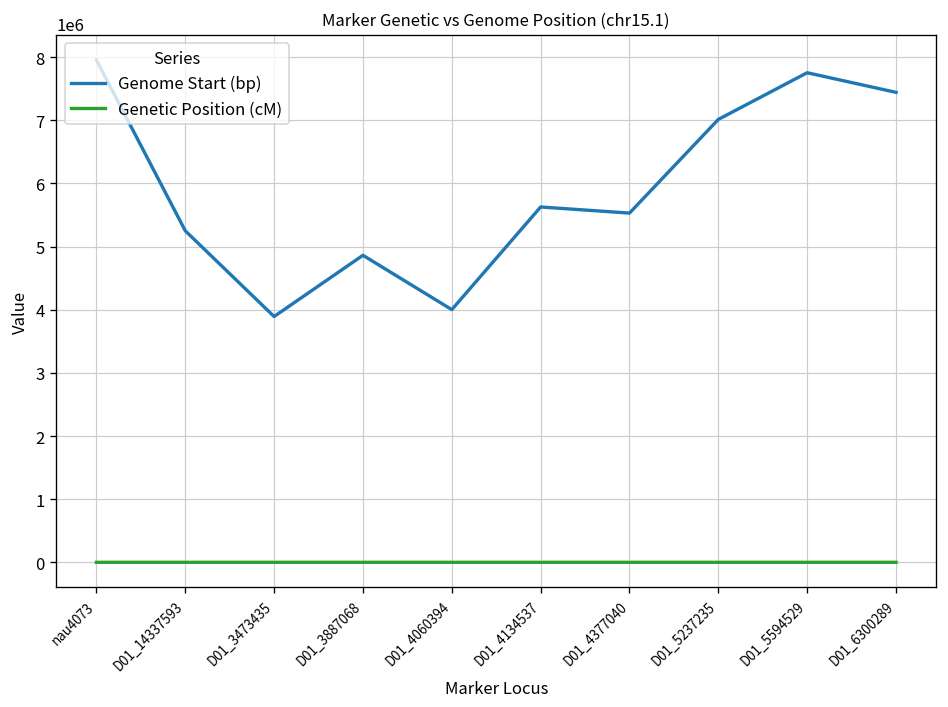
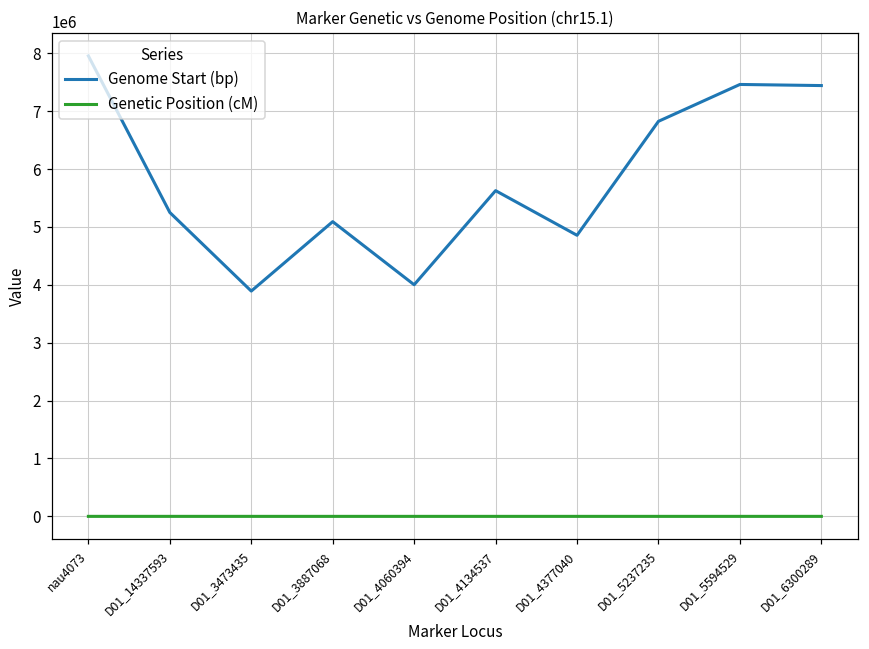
Genome Start (bp), D01_3887068: 4900000 -> 5100000
Genome Start (bp), D01_4377040: 5500000 -> 4900000
Genome Start (bp), D01_5237235: 7000000 -> 6800000
Genome Start (bp), D01_5594529: 7800000 -> 7500000
